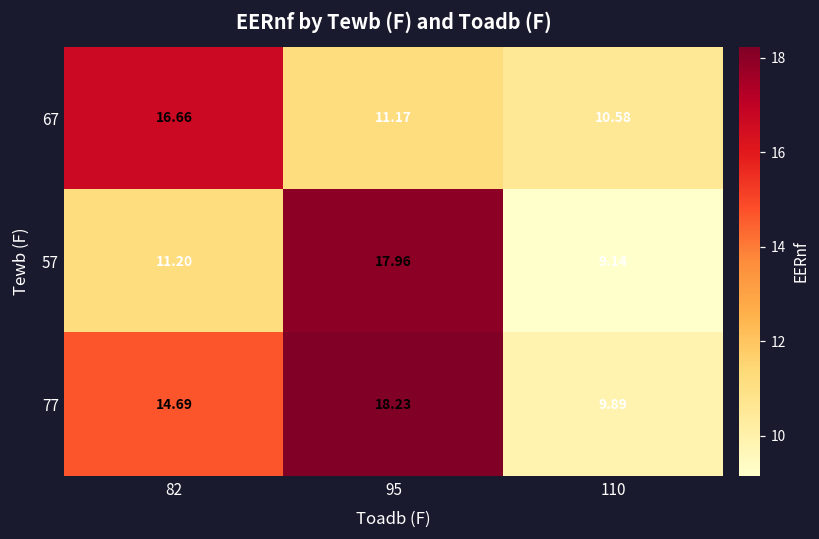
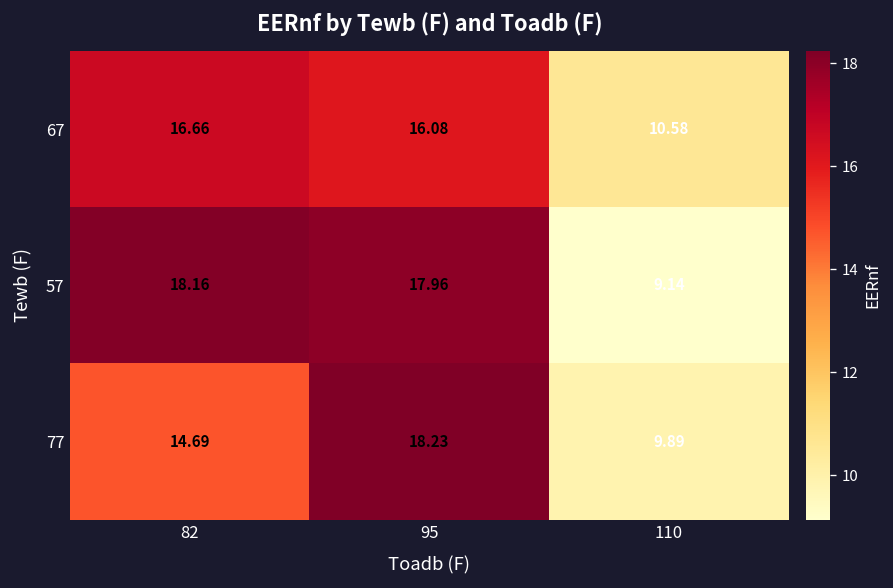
67, 95: 11.17 -> 16.08
57, 82: 11.20 -> 18.16
